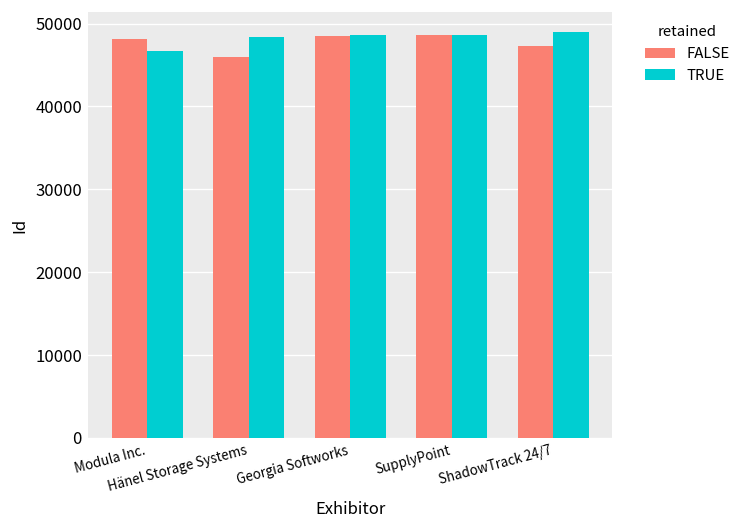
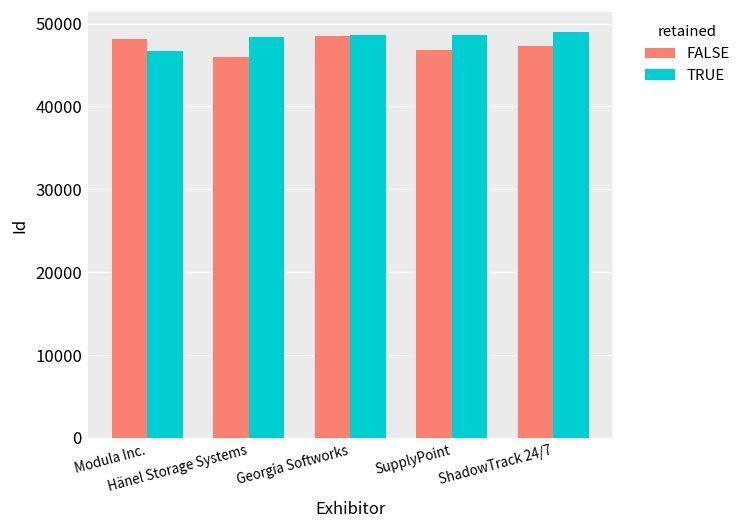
FALSE, SupplyPoint: 49000 -> 47000
